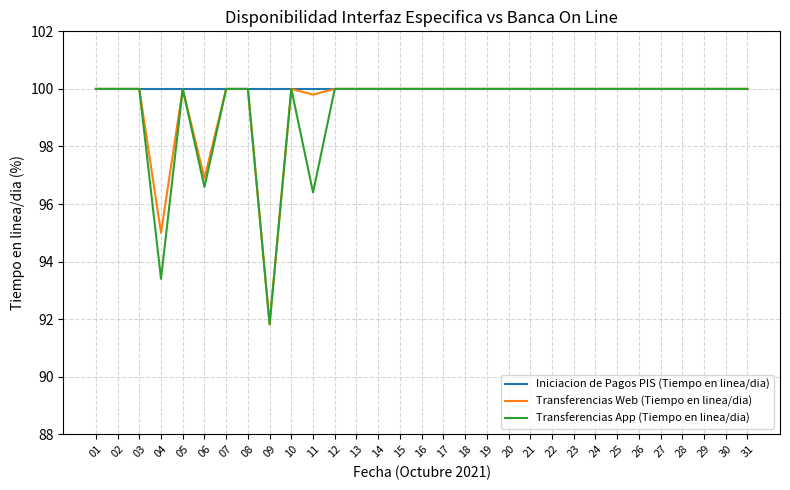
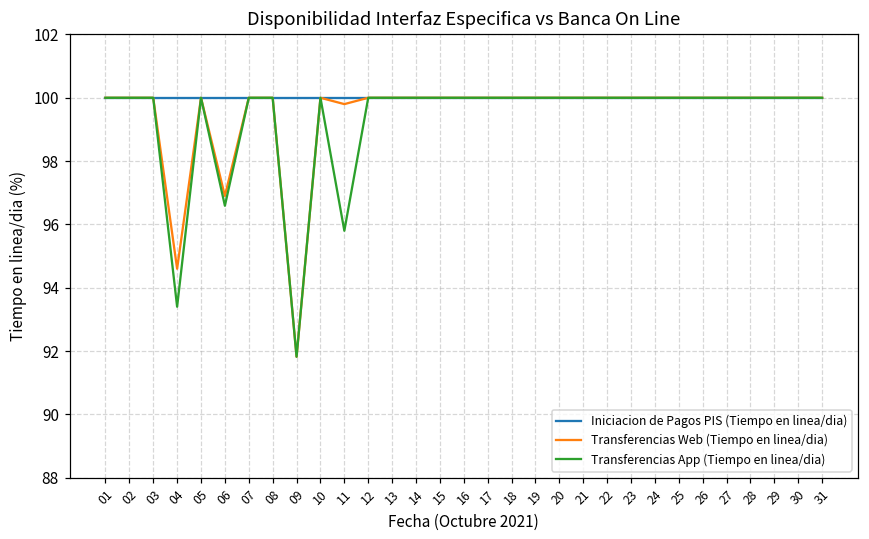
Transferencias Web (Tiempo en linea/dia), 04: 95.0 -> 94.6
Transferencias App (Tiempo en linea/dia), 11: 96.4 -> 95.8
